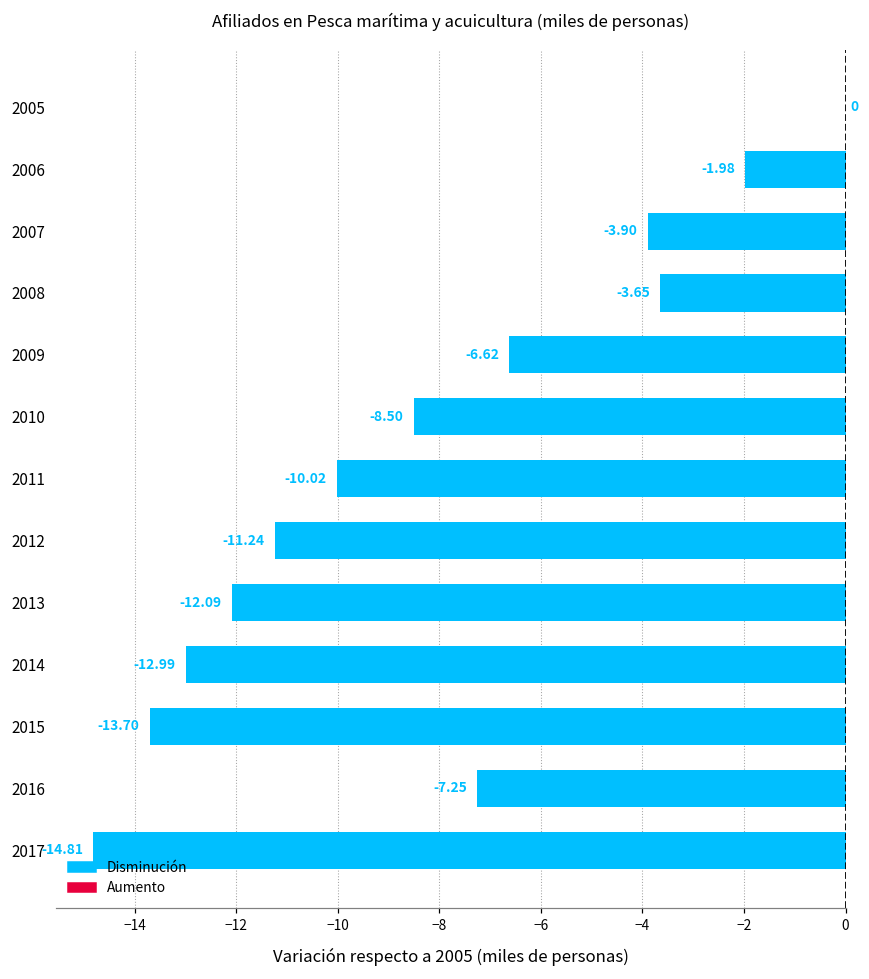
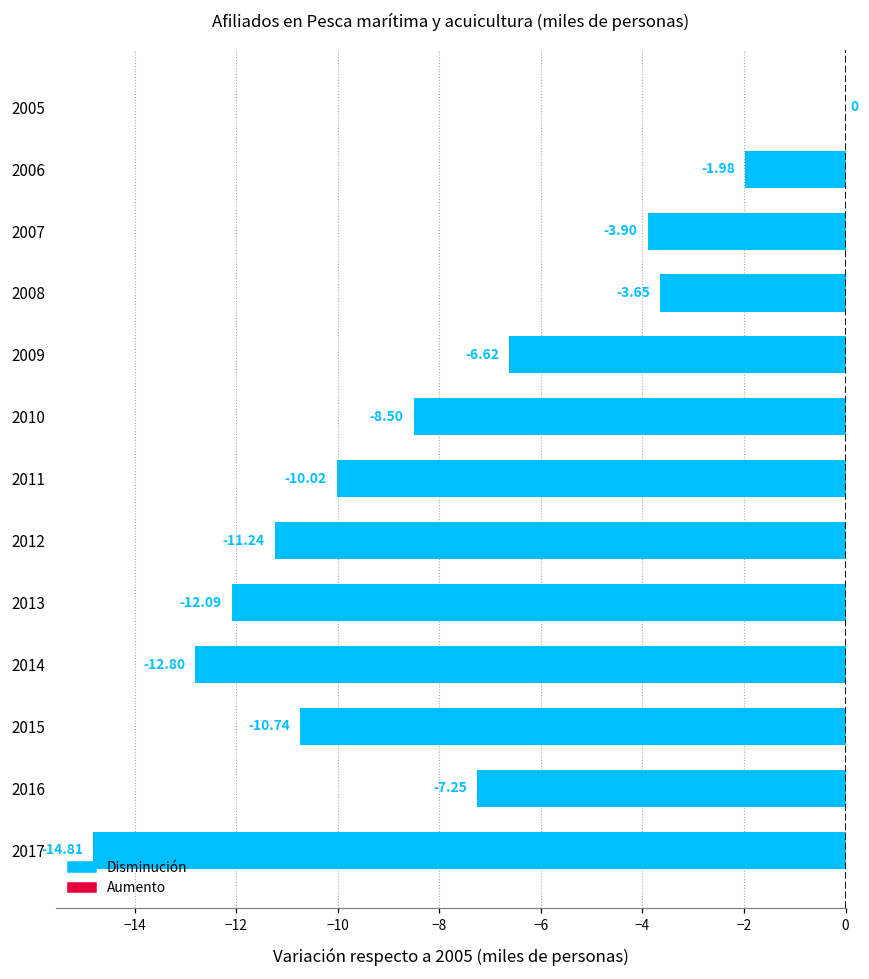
2014: -12.99 -> -12.80
2015: -13.70 -> -10.74
